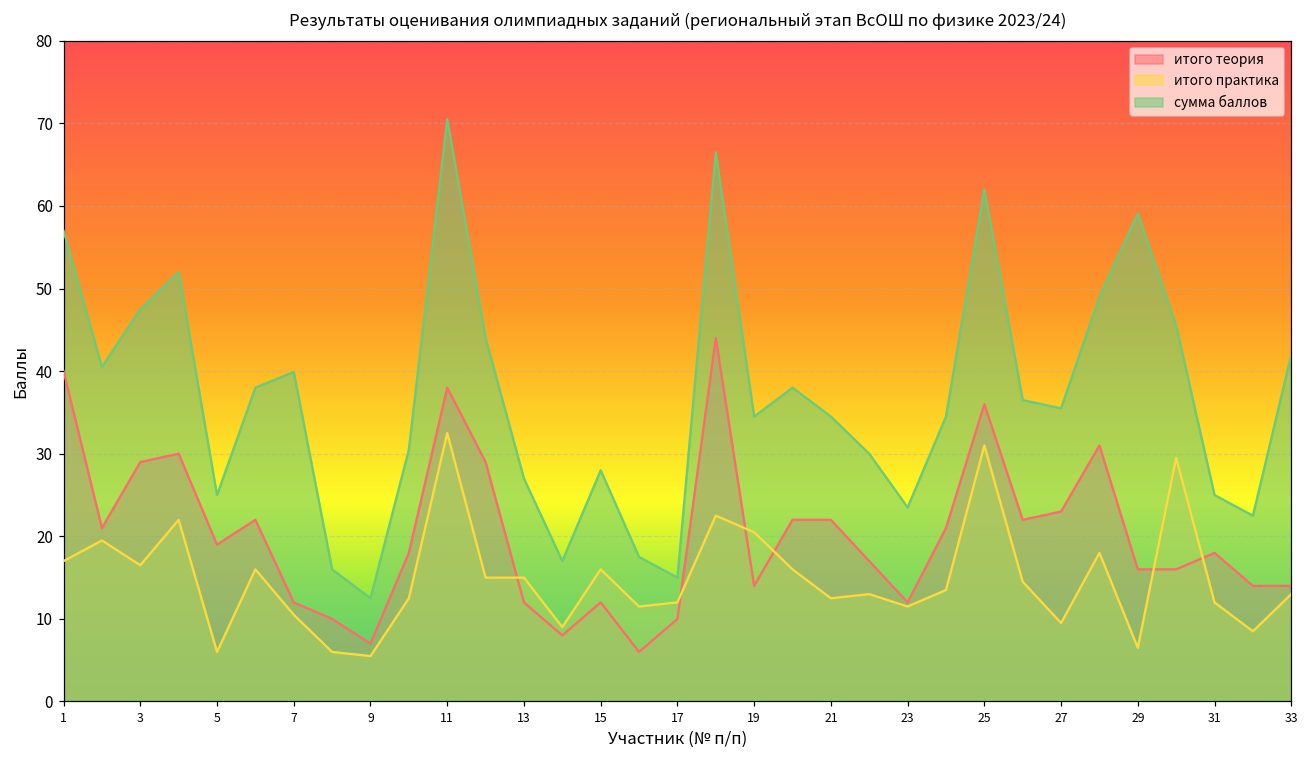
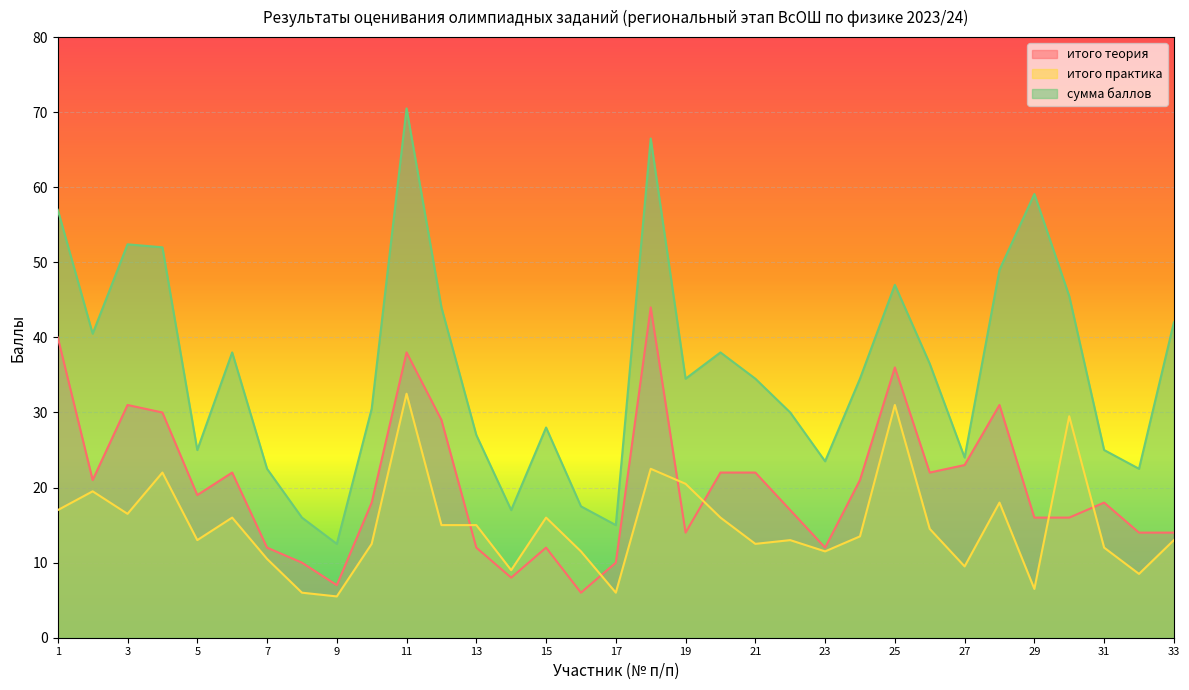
итого теория, 3: 29 -> 31
сумма баллов, 3: 48 -> 52
итого практика, 5: 6 -> 13
сумма баллов, 7: 40 -> 23
итого практика, 17: 12 -> 6
сумма баллов, 25: 62 -> 47
сумма баллов, 27: 36 -> 24
